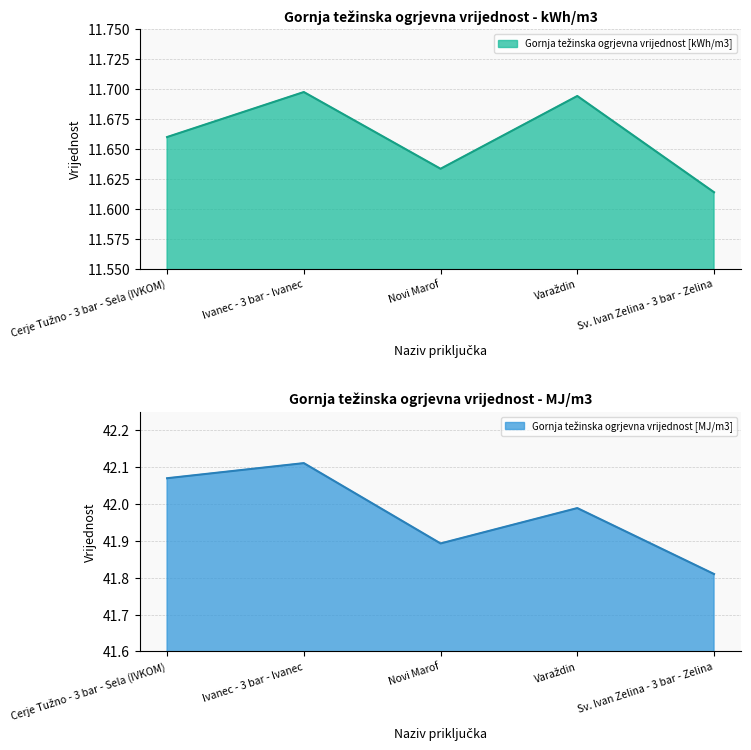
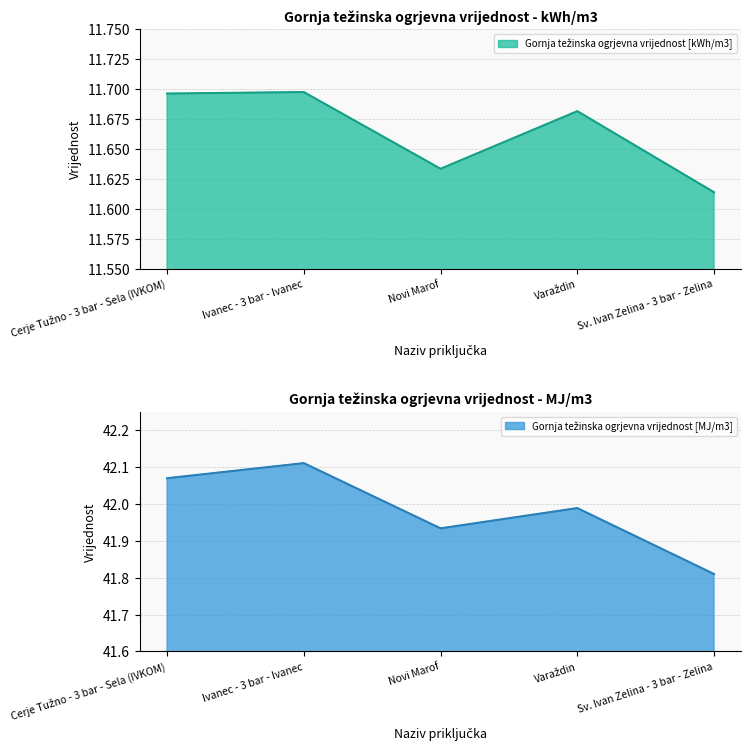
Gornja težinska ogrjevna vrijednost - kWh/m3, Cerje Tužno - 3 bar - Sela (IVKOM): 11.660 -> 11.696
Gornja težinska ogrjevna vrijednost - kWh/m3, Varaždin: 11.694 -> 11.682
Gornja težinska ogrjevna vrijednost - MJ/m3, Novi Marof: 41.89 -> 41.93
